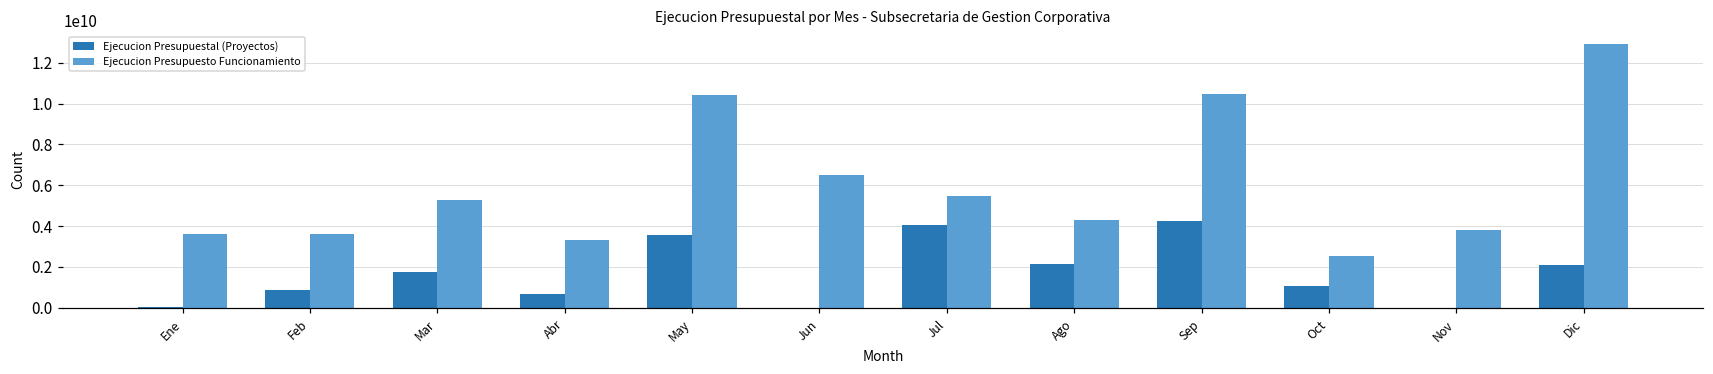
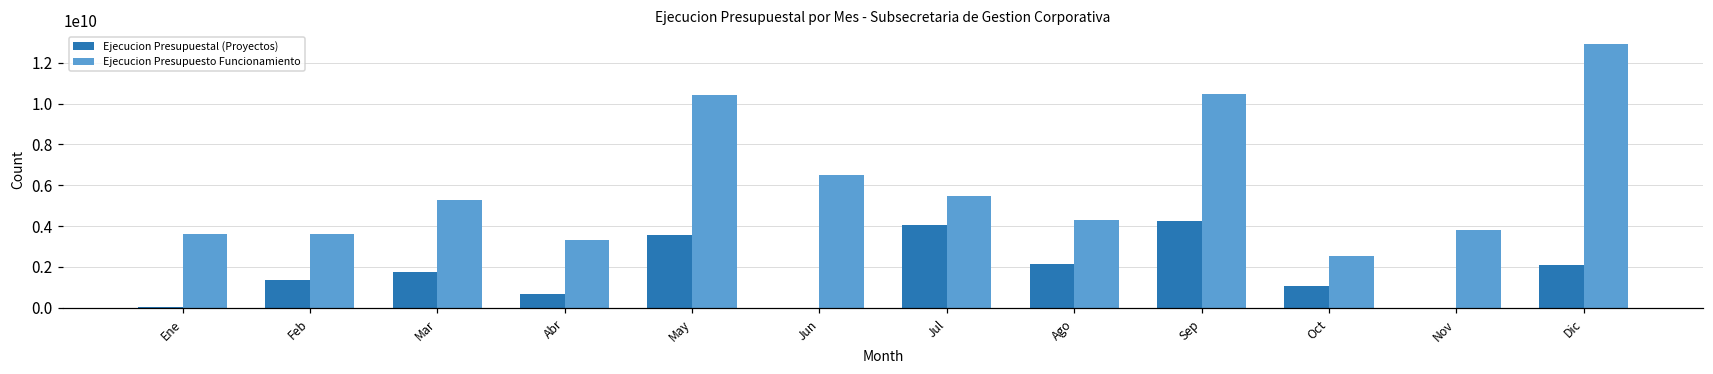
Ejecucion Presupuestal (Proyectos), Feb: 800000000 -> 1300000000
